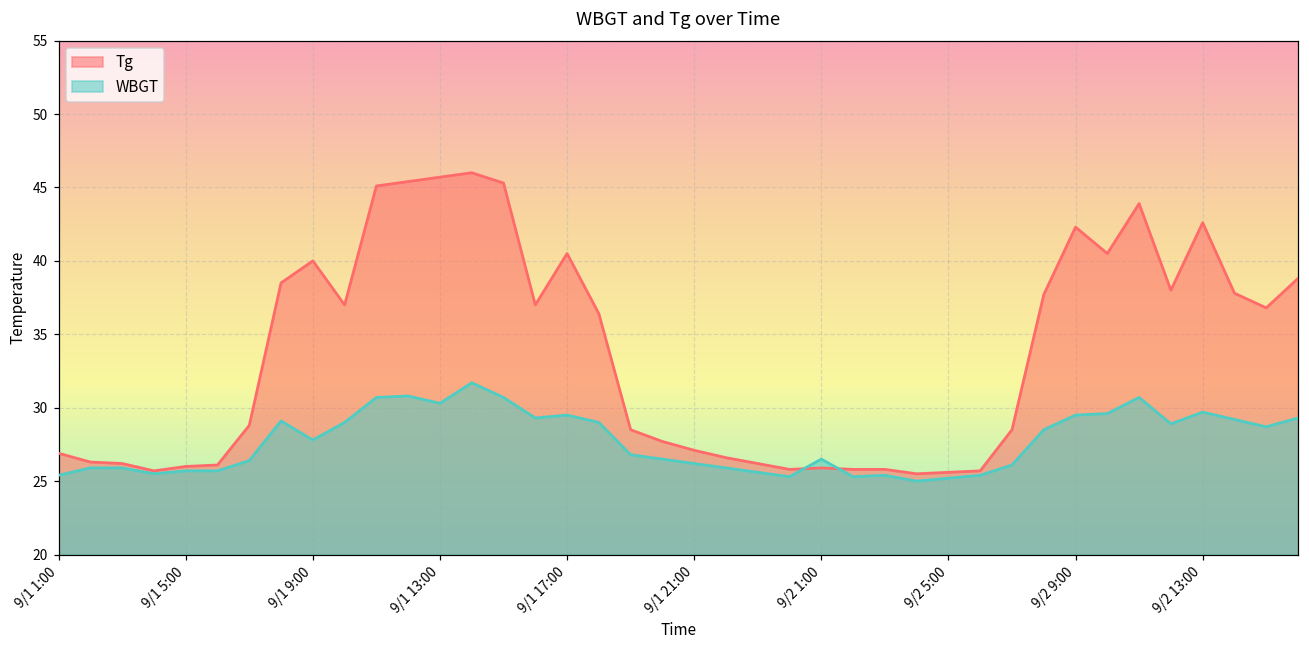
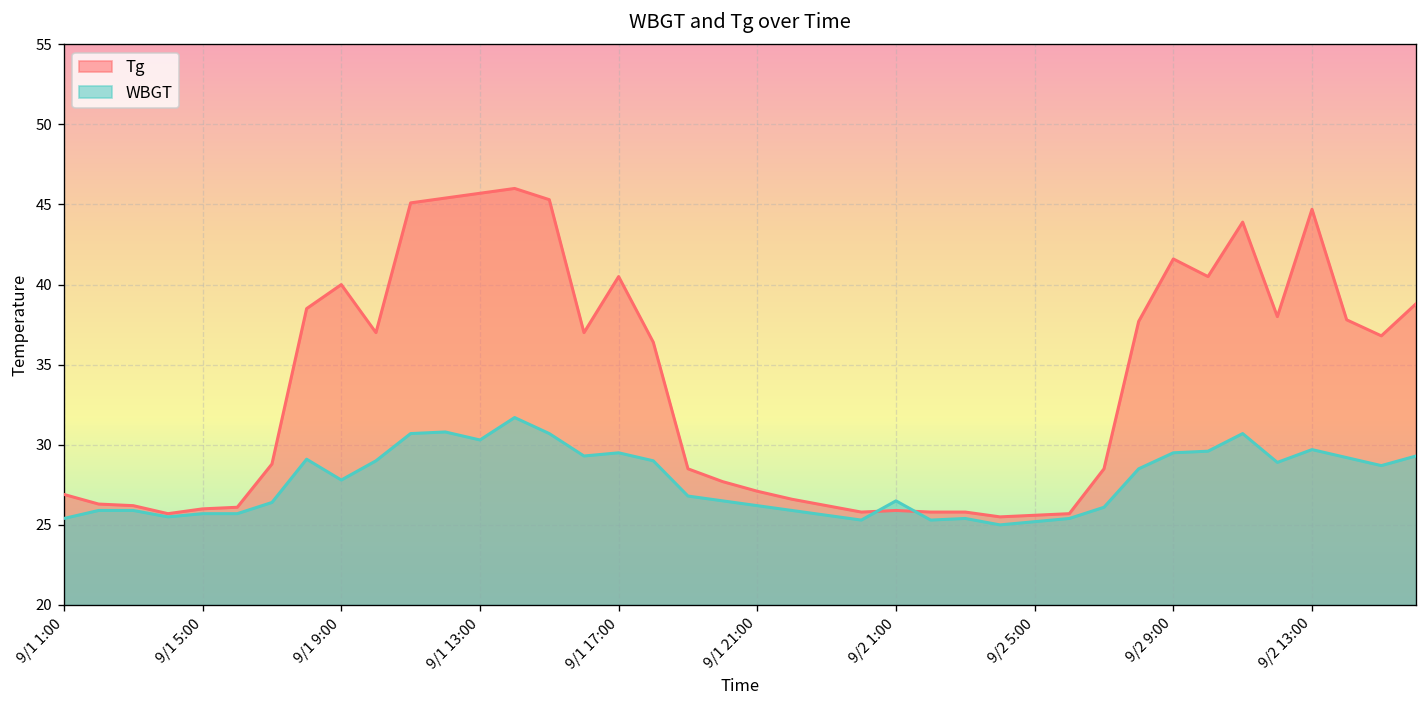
Tg, 9/2 9:00: 42.3 -> 41.6
Tg, 9/2 13:00: 42.6 -> 44.7
